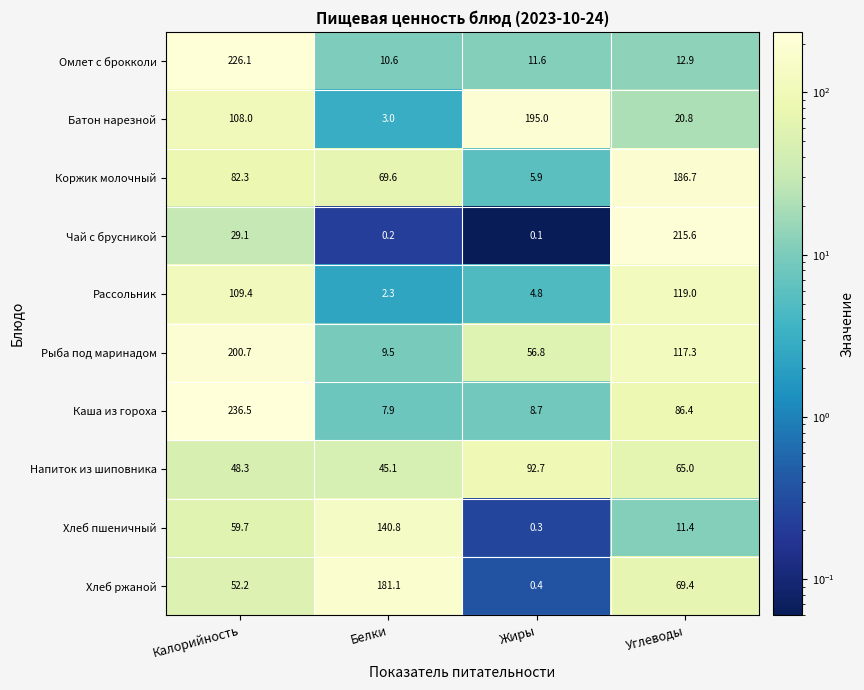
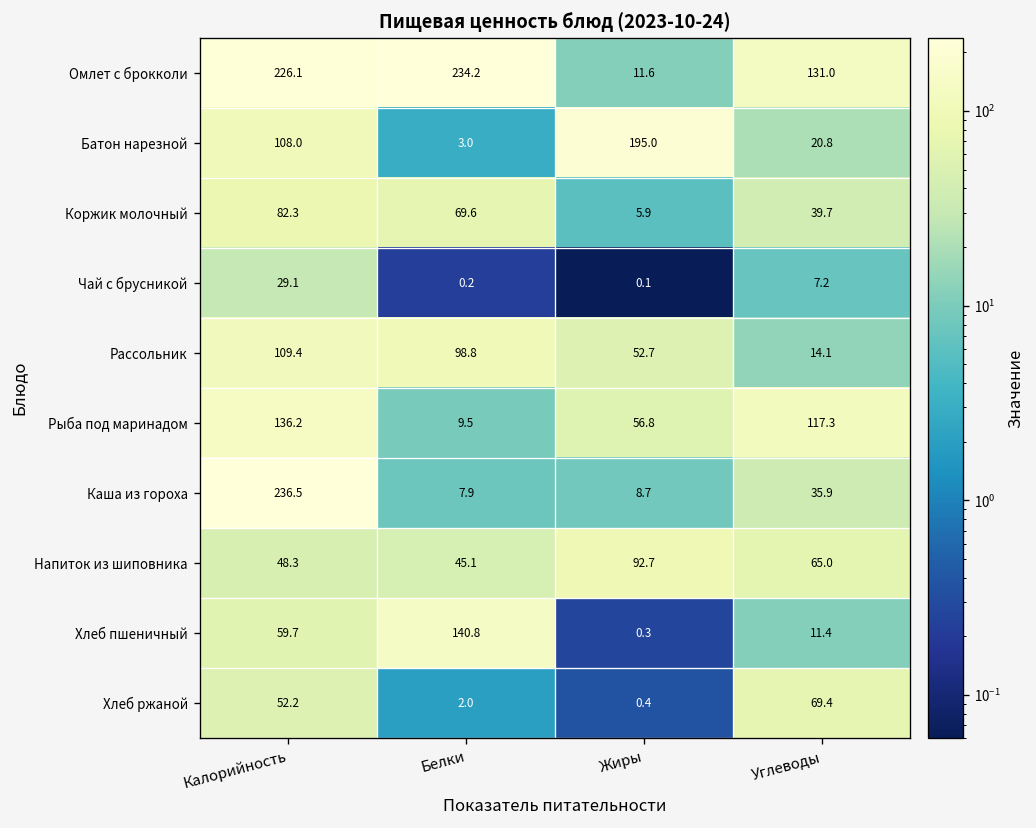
Омлет с брокколи, Белки: 10.6 -> 234.2
Омлет с брокколи, Углеводы: 12.9 -> 131.0
Коржик молочный, Углеводы: 186.7 -> 39.7
Чай с брусникой, Углеводы: 215.6 -> 7.2
Рассольник, Белки: 2.3 -> 98.8
Рассольник, Жиры: 4.8 -> 52.7
Рассольник, Углеводы: 119.0 -> 14.1
Рыба под маринадом, Калорийность: 200.7 -> 136.2
Каша из гороха, Углеводы: 86.4 -> 35.9
Хлеб ржаной, Белки: 181.1 -> 2.0
